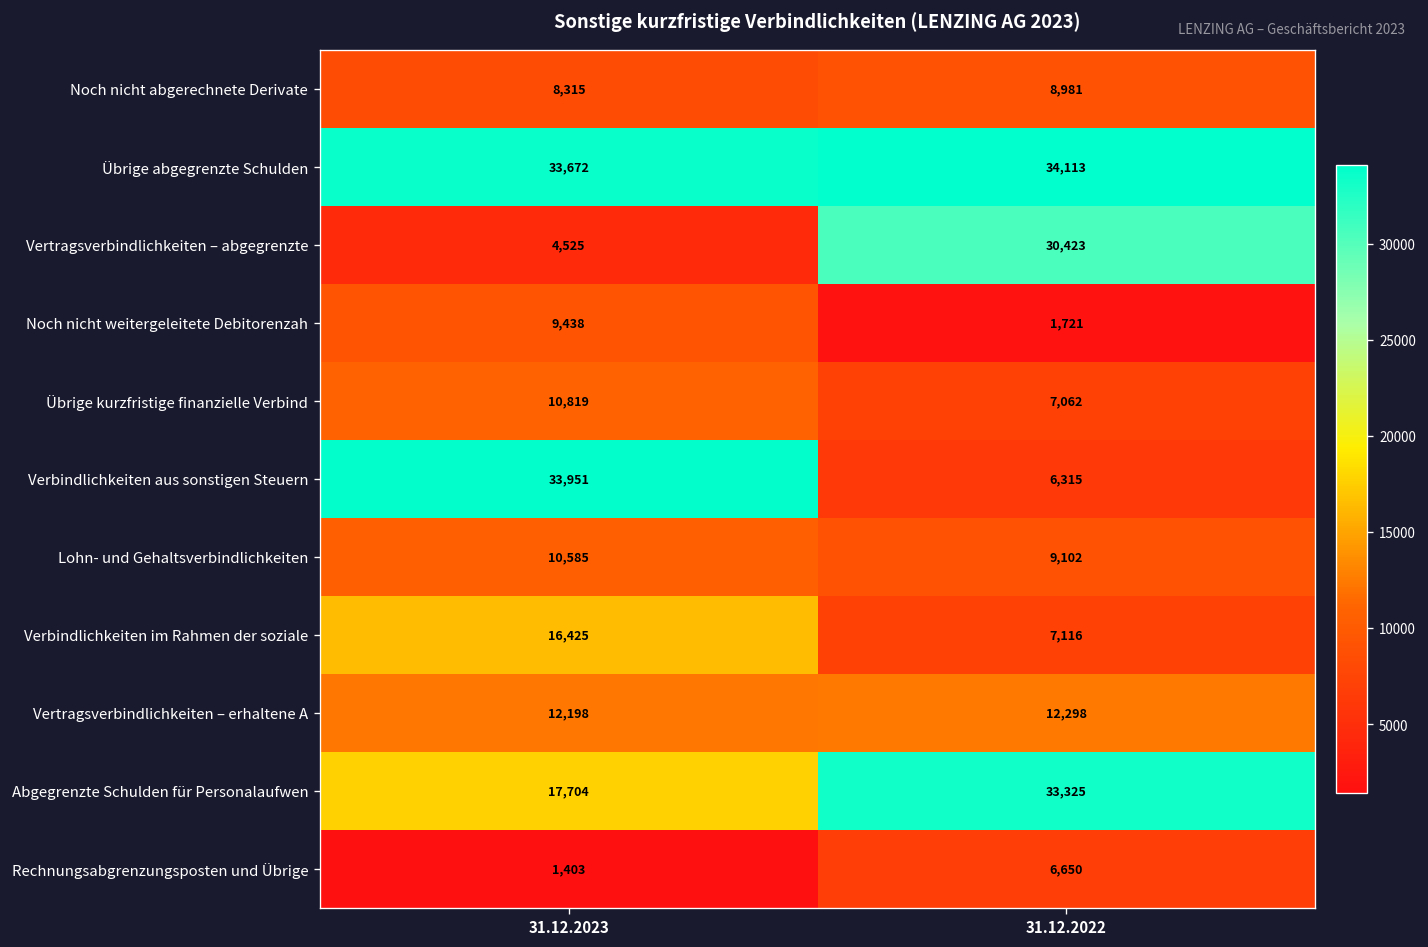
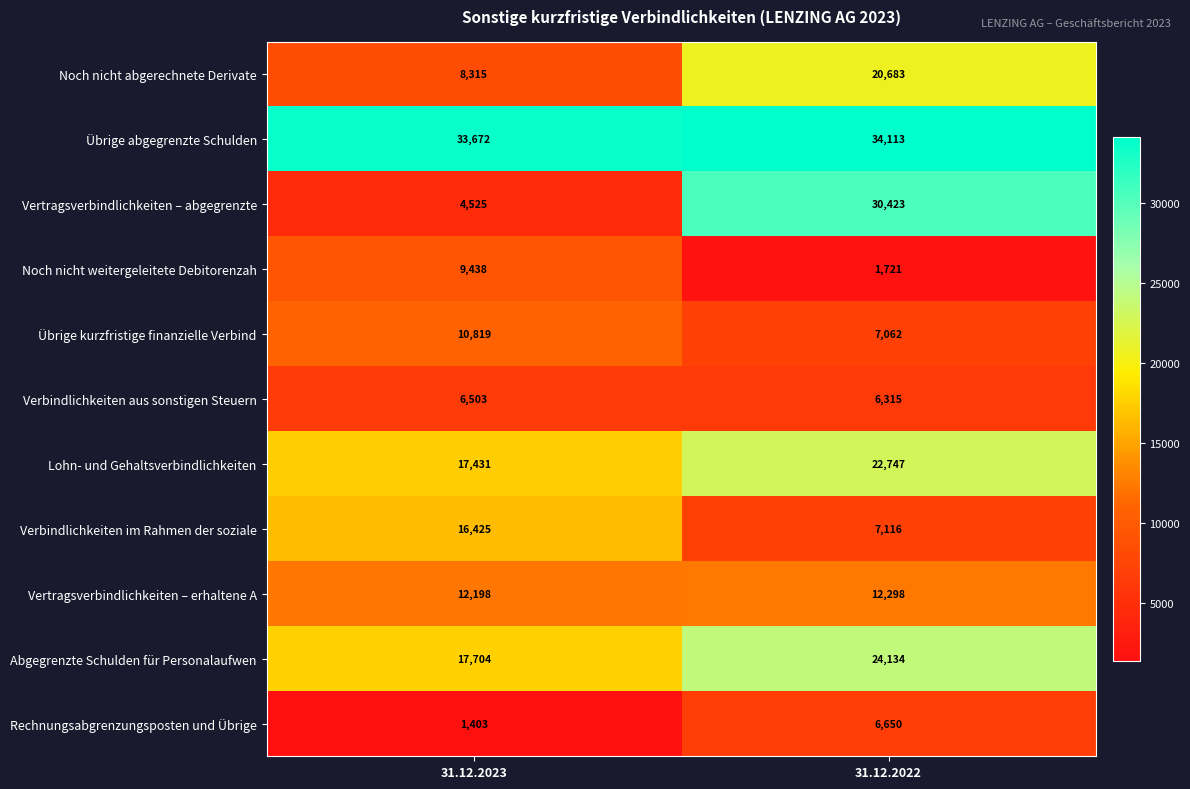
Noch nicht abgerechnete Derivate, 31.12.2022: 8,981 -> 20,683
Verbindlichkeiten aus sonstigen Steuern, 31.12.2023: 33,951 -> 6,503
Lohn- und Gehaltsverbindlichkeiten, 31.12.2023: 10,585 -> 17,431
Lohn- und Gehaltsverbindlichkeiten, 31.12.2022: 9,102 -> 22,747
Abgegrenzte Schulden für Personalaufwen, 31.12.2022: 33,325 -> 24,134
